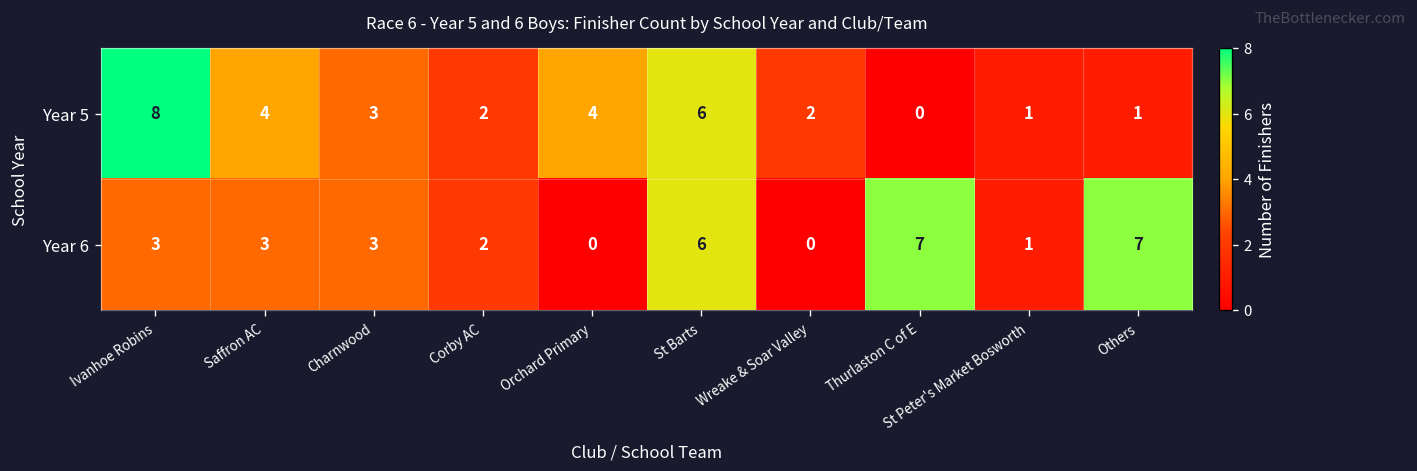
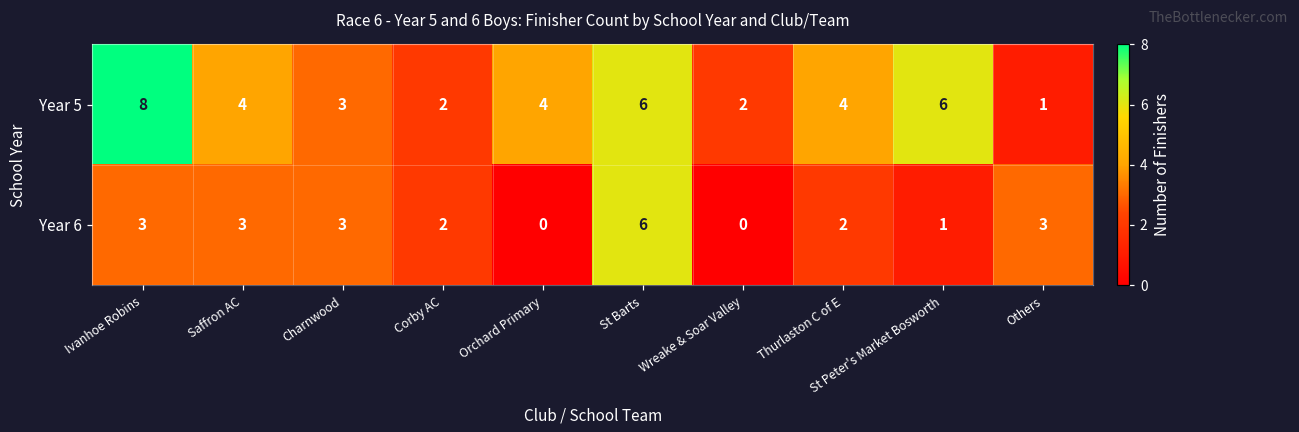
Year 5, Thurlaston C of E: 0 -> 4
Year 5, St Peter's Market Bosworth: 1 -> 6
Year 6, Thurlaston C of E: 7 -> 2
Year 6, Others: 7 -> 3
